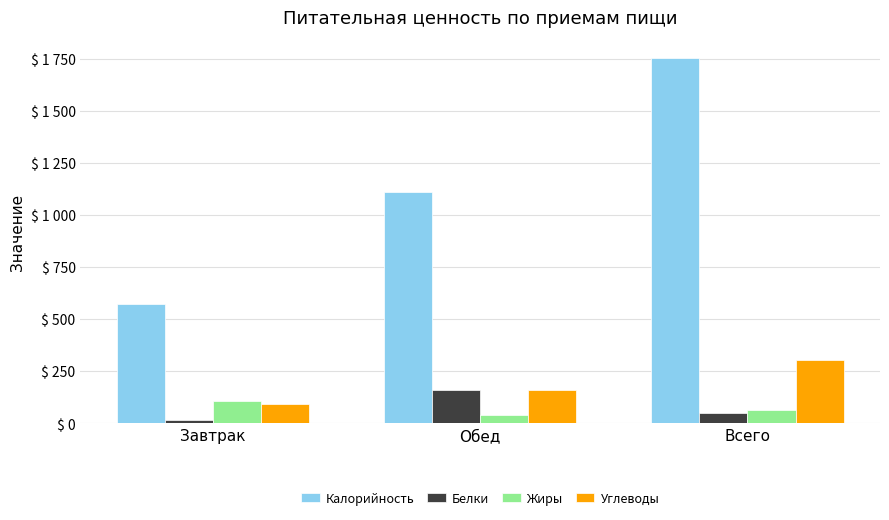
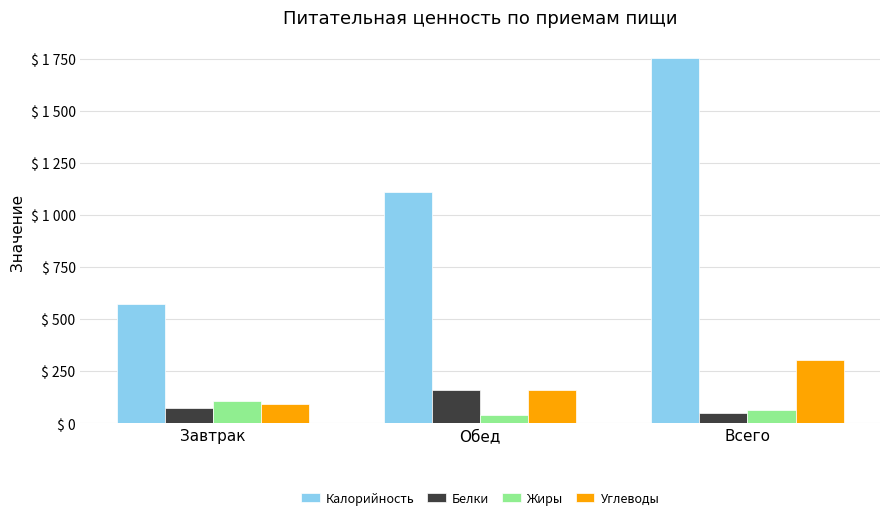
Белки, Завтрак: $ 10 -> $ 70
